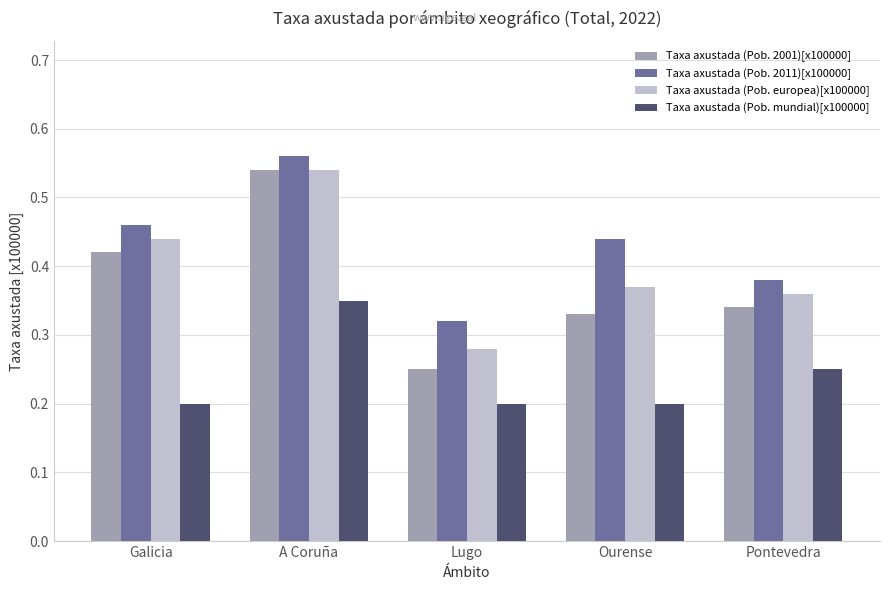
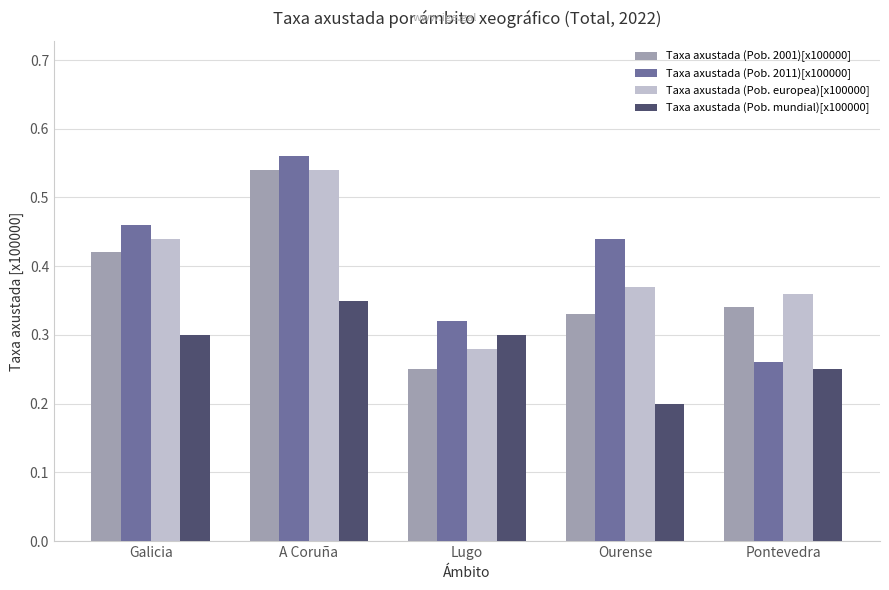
Taxa axustada (Pob. mundial)[x100000], Galicia: 0.2 -> 0.3
Taxa axustada (Pob. mundial)[x100000], Lugo: 0.2 -> 0.3
Taxa axustada (Pob. 2011)[x100000], Pontevedra: 0.38 -> 0.26
